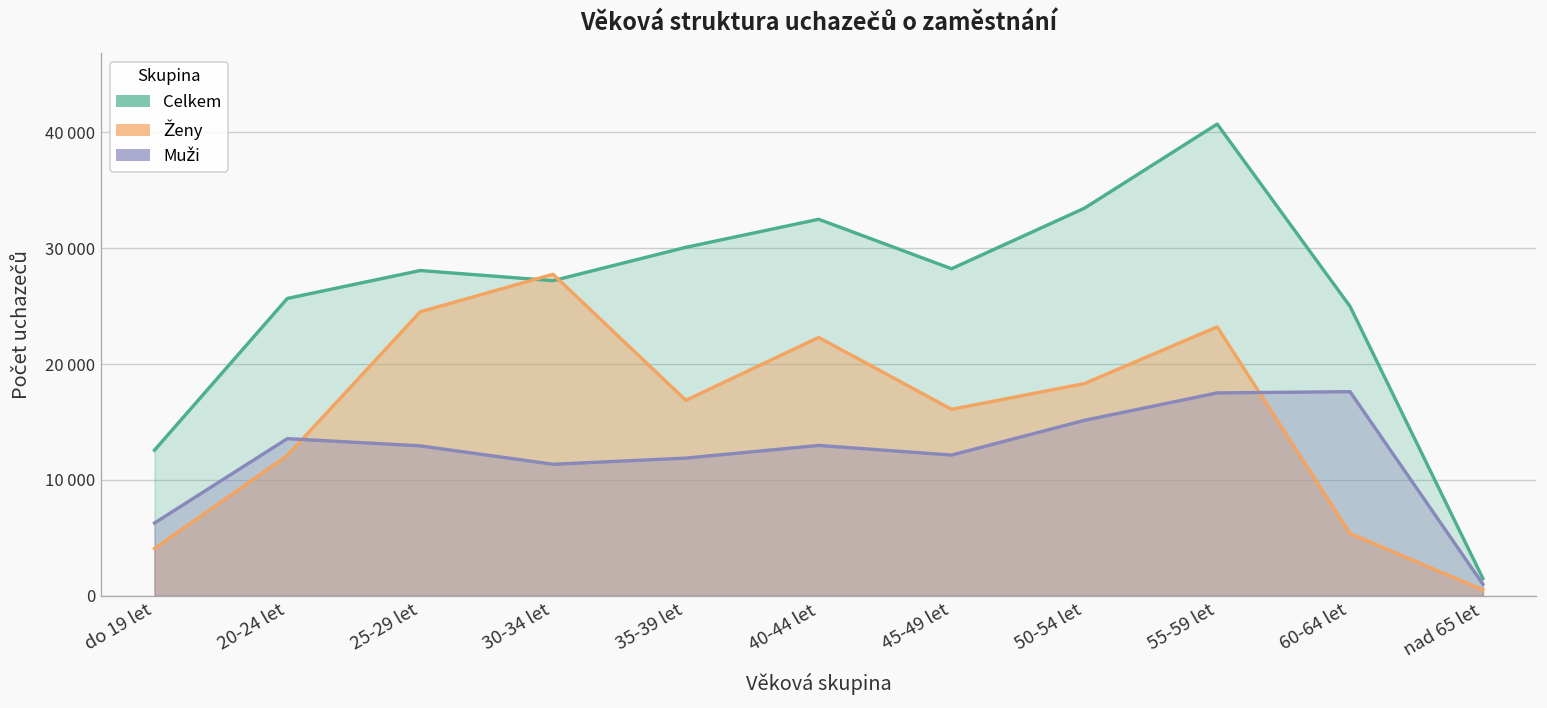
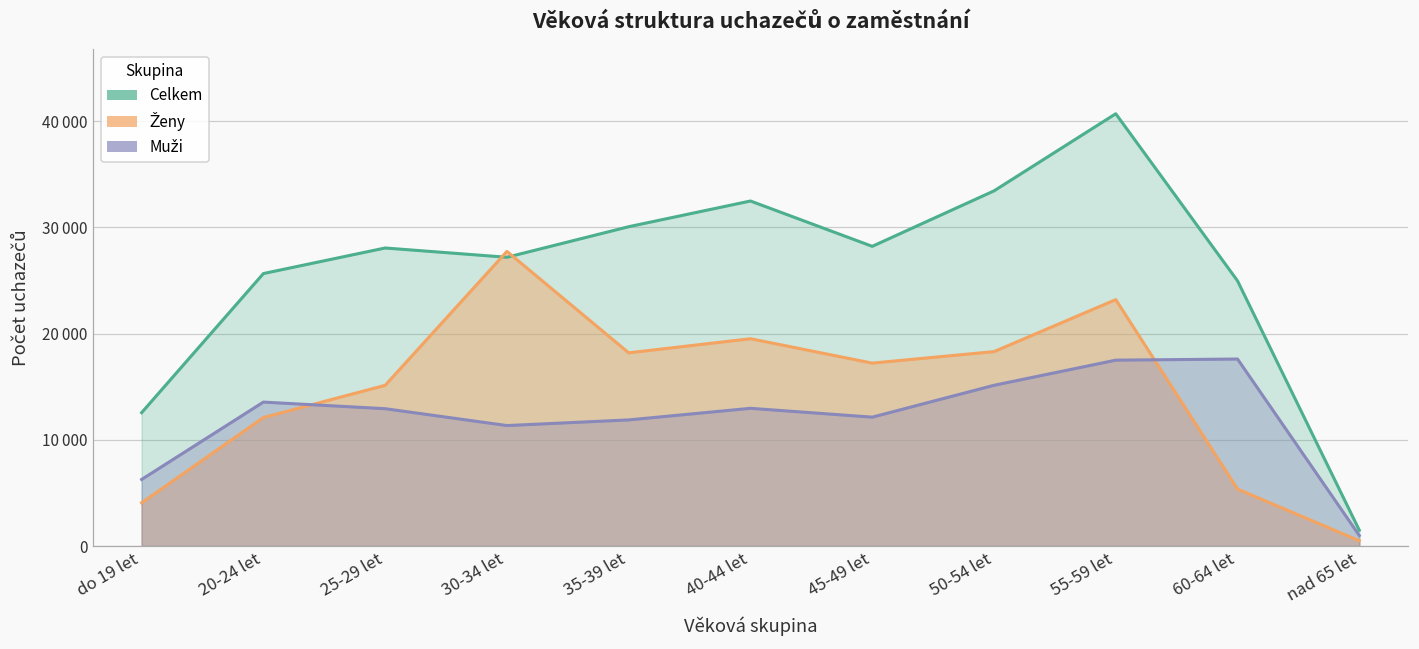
Ženy, 25-29 let: 25000 -> 15000
Ženy, 35-39 let: 17000 -> 18000
Ženy, 40-44 let: 22000 -> 20000
Ženy, 45-49 let: 16000 -> 17000
